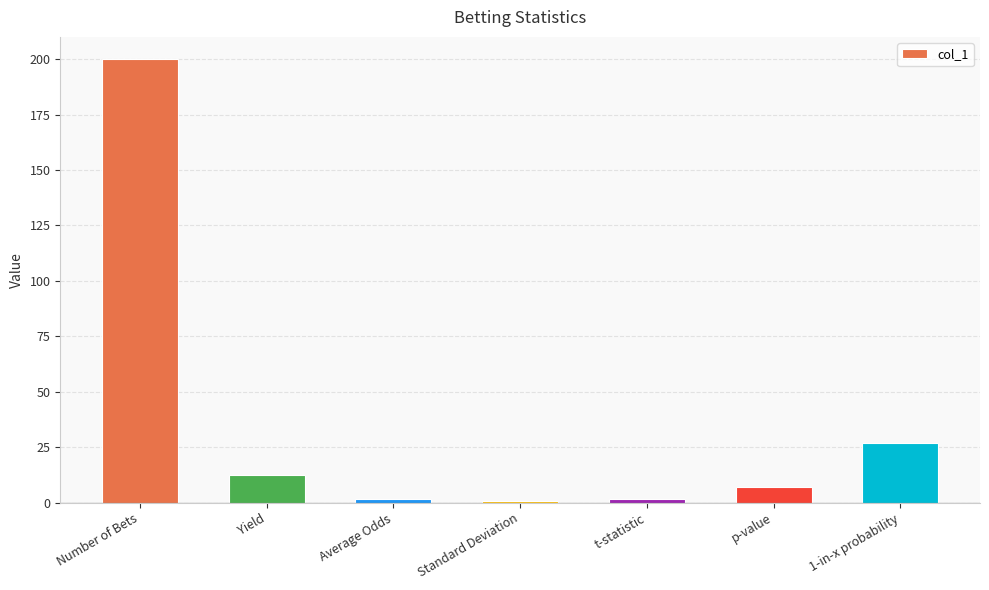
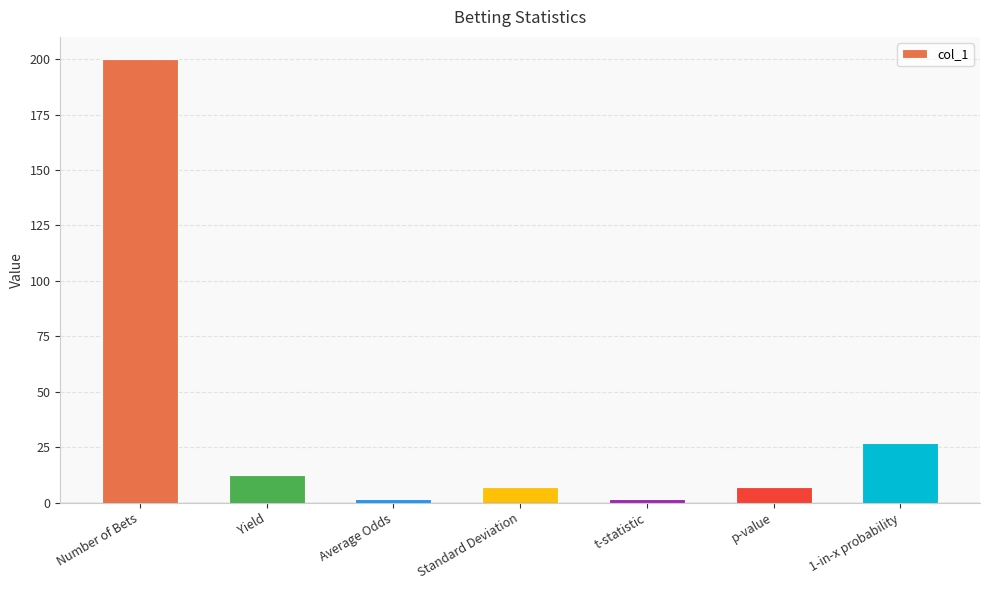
Standard Deviation: 1 -> 7
